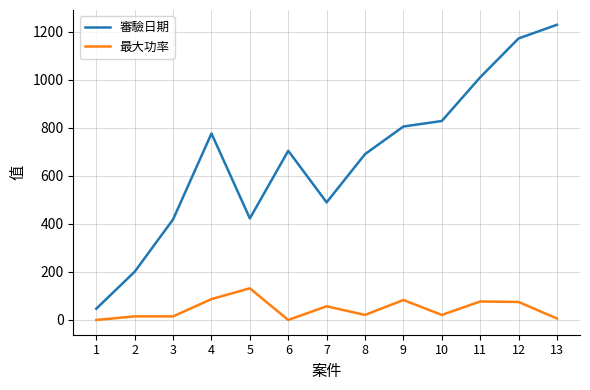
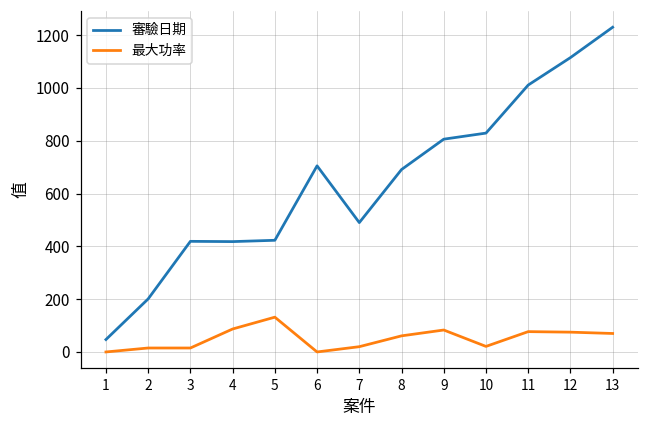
審驗日期, 4: 780 -> 420
最大功率, 7: 60 -> 20
最大功率, 8: 20 -> 60
審驗日期, 12: 1170 -> 1120
最大功率, 13: 10 -> 70
